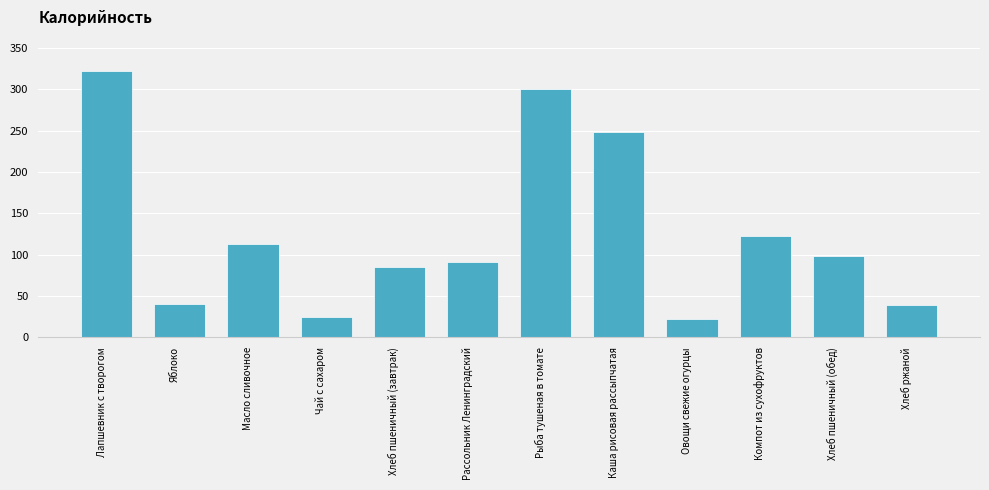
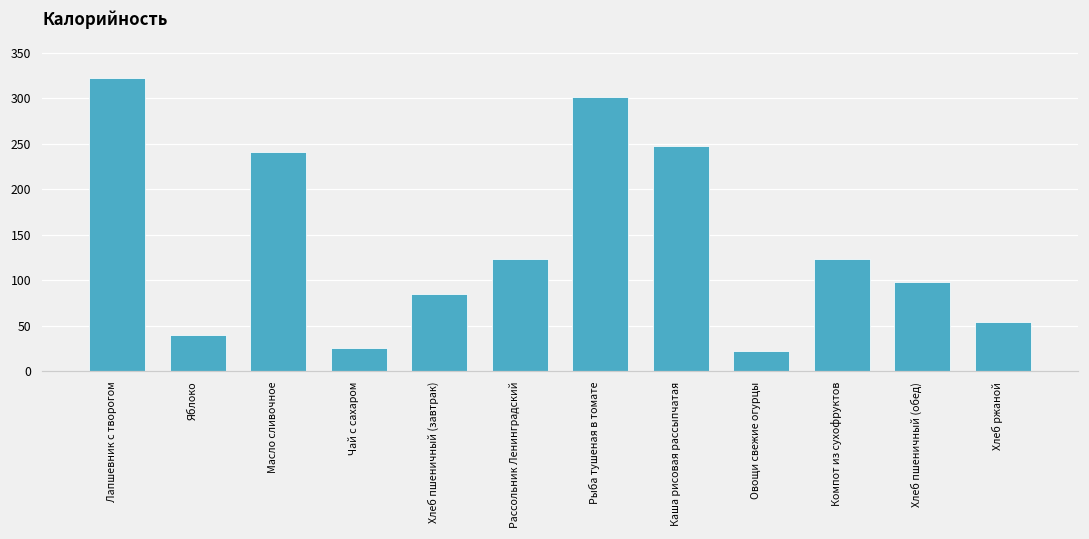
Масло сливочное: 110 -> 240
Рассольник Ленинградский: 90 -> 120
Хлеб ржаной: 40 -> 50
